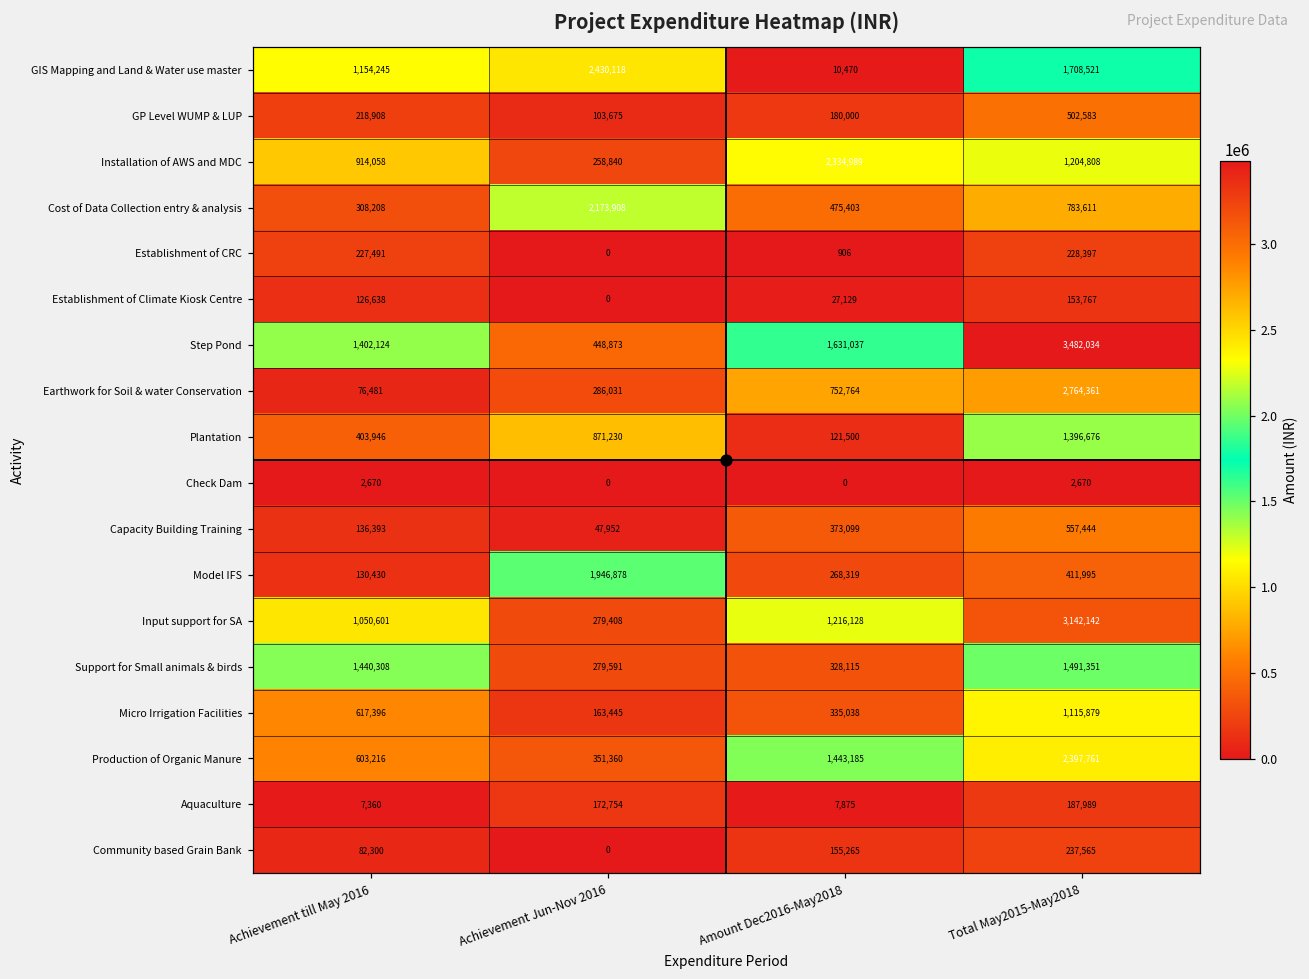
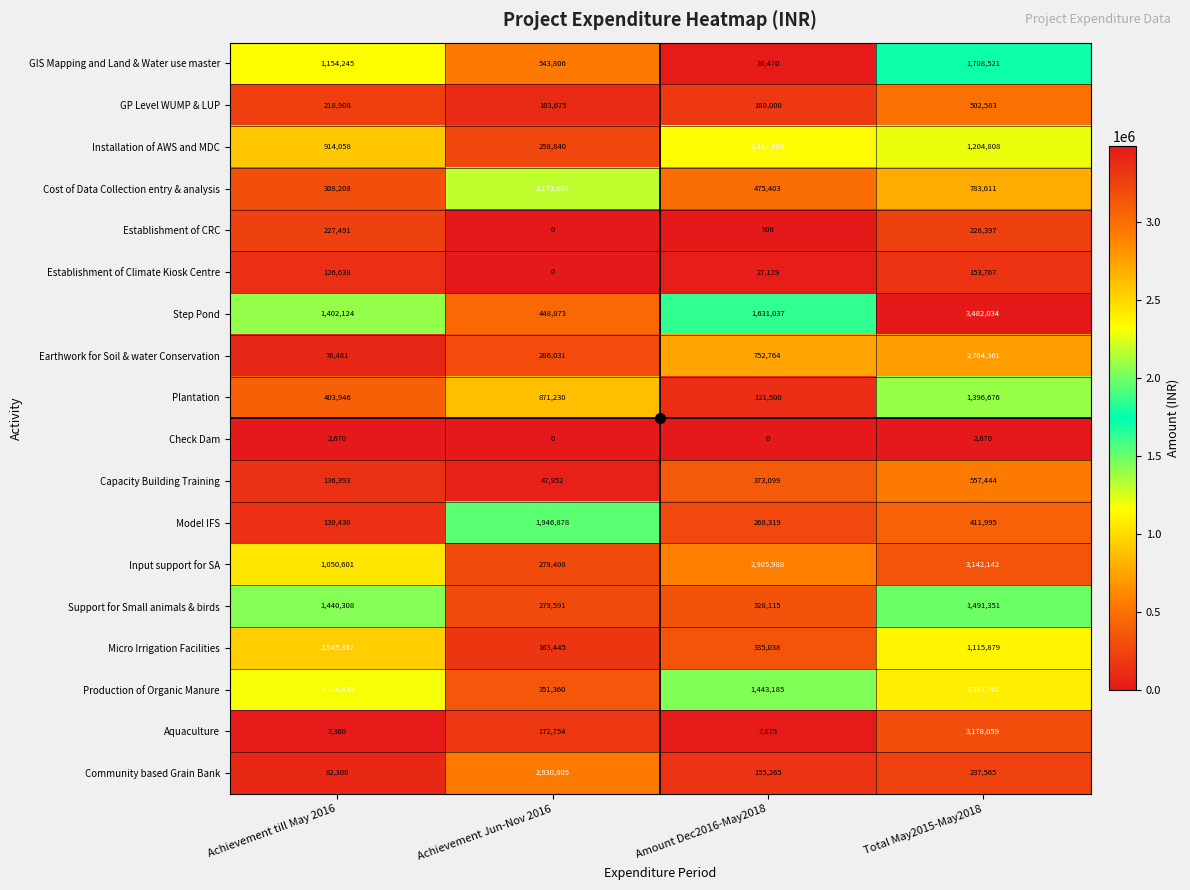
GIS Mapping and Land & Water use master, Achievement Jun-Nov 2016: 2,430,118 -> 543,806
Input support for SA, Amount Dec2016-May2018: 1,216,128 -> 2,905,988
Micro Irrigation Facilities, Achievement till May 2016: 617,396 -> 2,545,357
Production of Organic Manure, Achievement till May 2016: 603,216 -> 2,304,839
Aquaculture, Total May2015-May2018: 187,989 -> 3,178,059
Community based Grain Bank, Achievement Jun-Nov 2016: 0 -> 2,930,805
